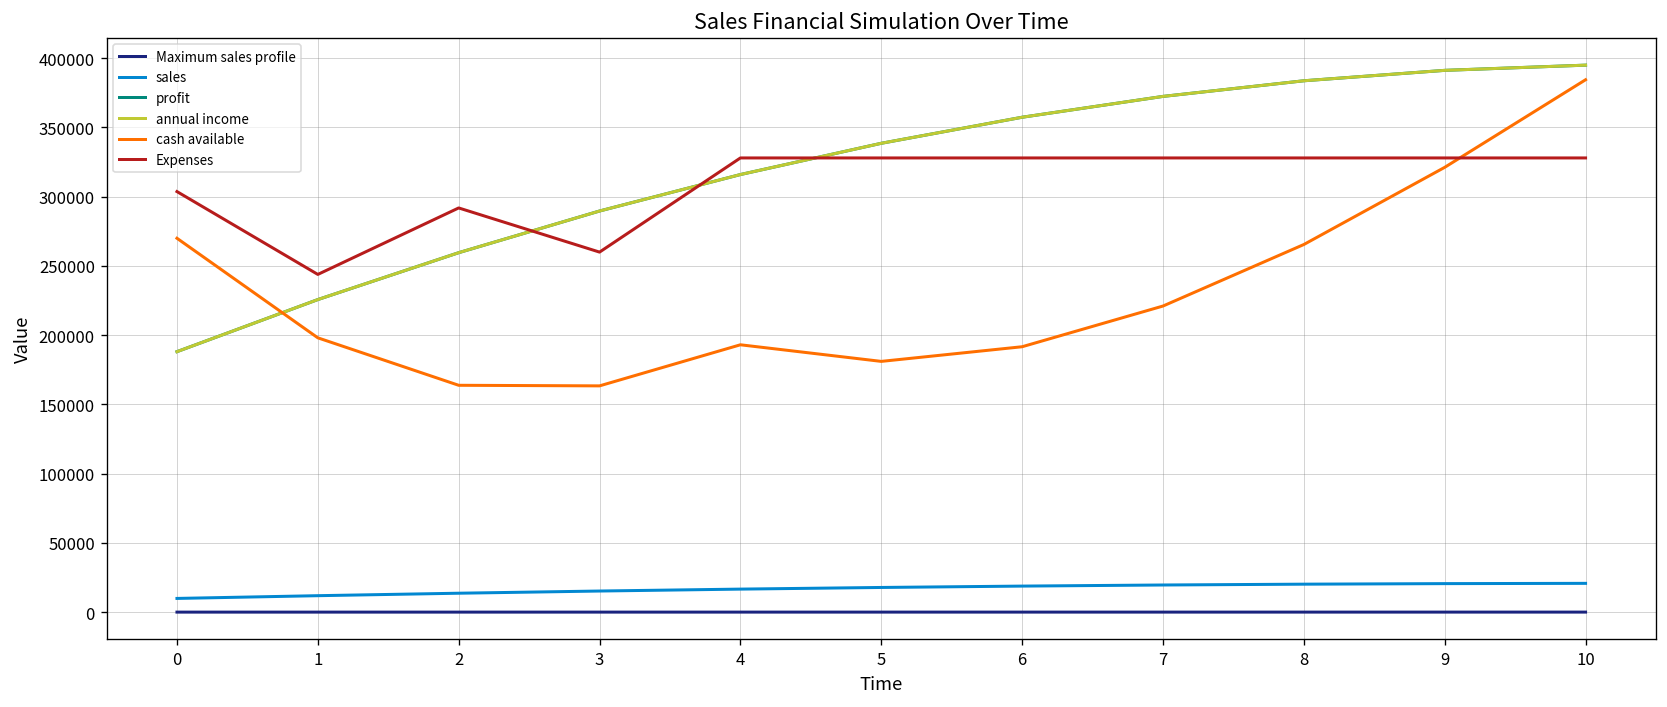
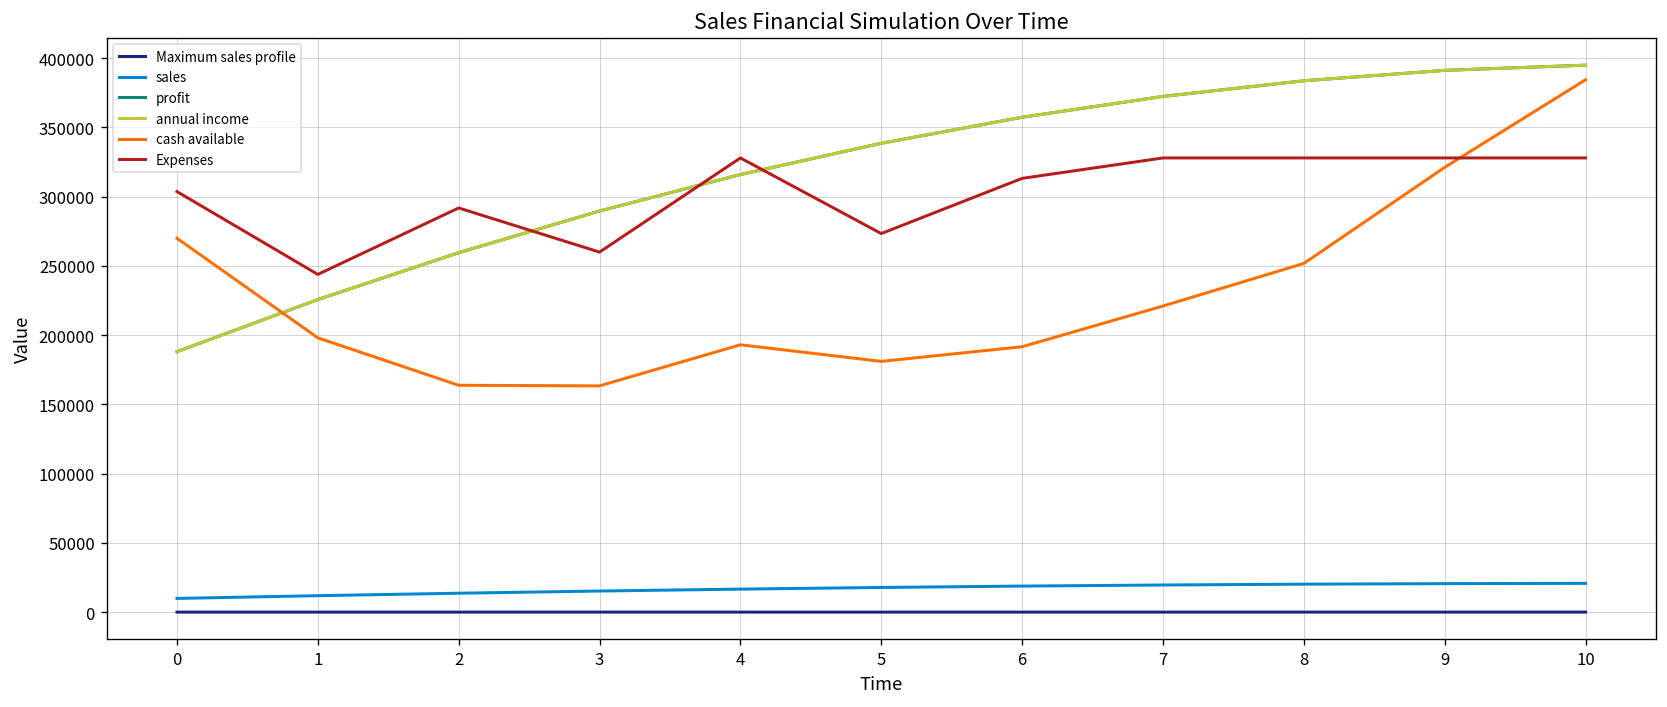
Expenses, 5: 328000 -> 273000
Expenses, 6: 328000 -> 313000
cash available, 8: 265000 -> 252000
